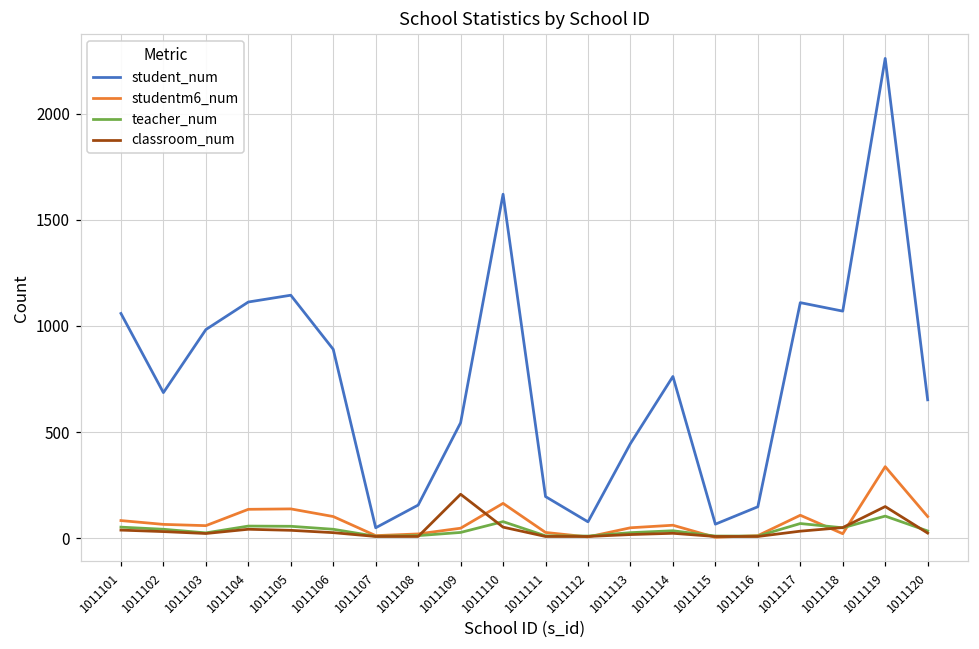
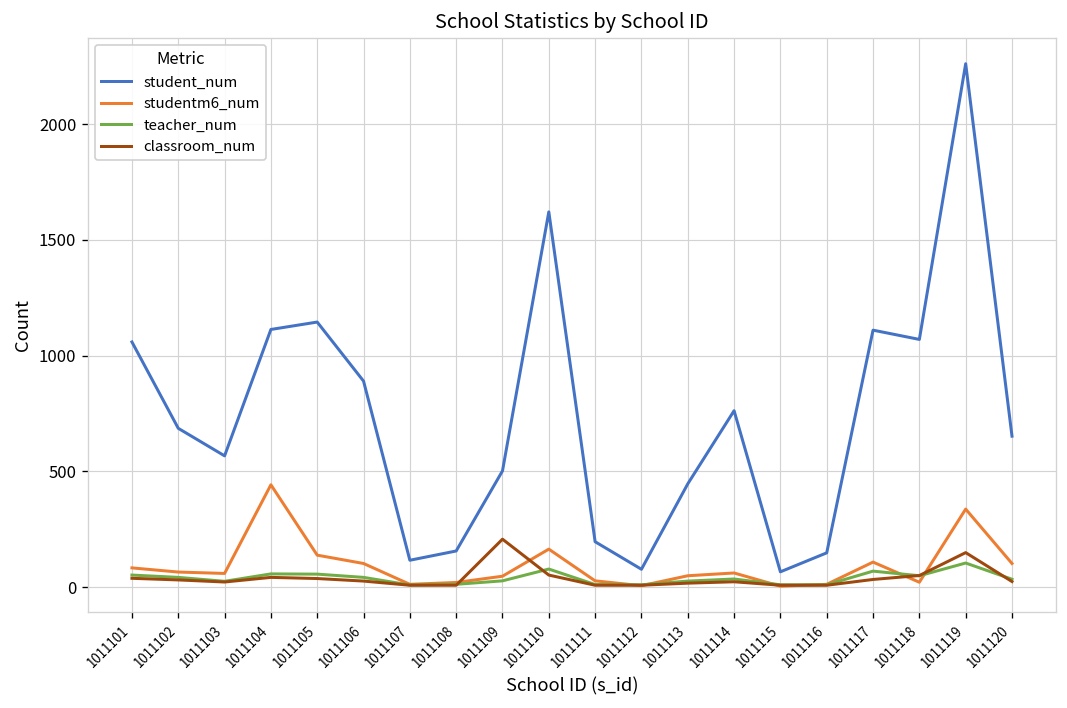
student_num, 1011103: 980 -> 570
studentm6_num, 1011104: 140 -> 440
student_num, 1011107: 50 -> 120
student_num, 1011109: 540 -> 500
